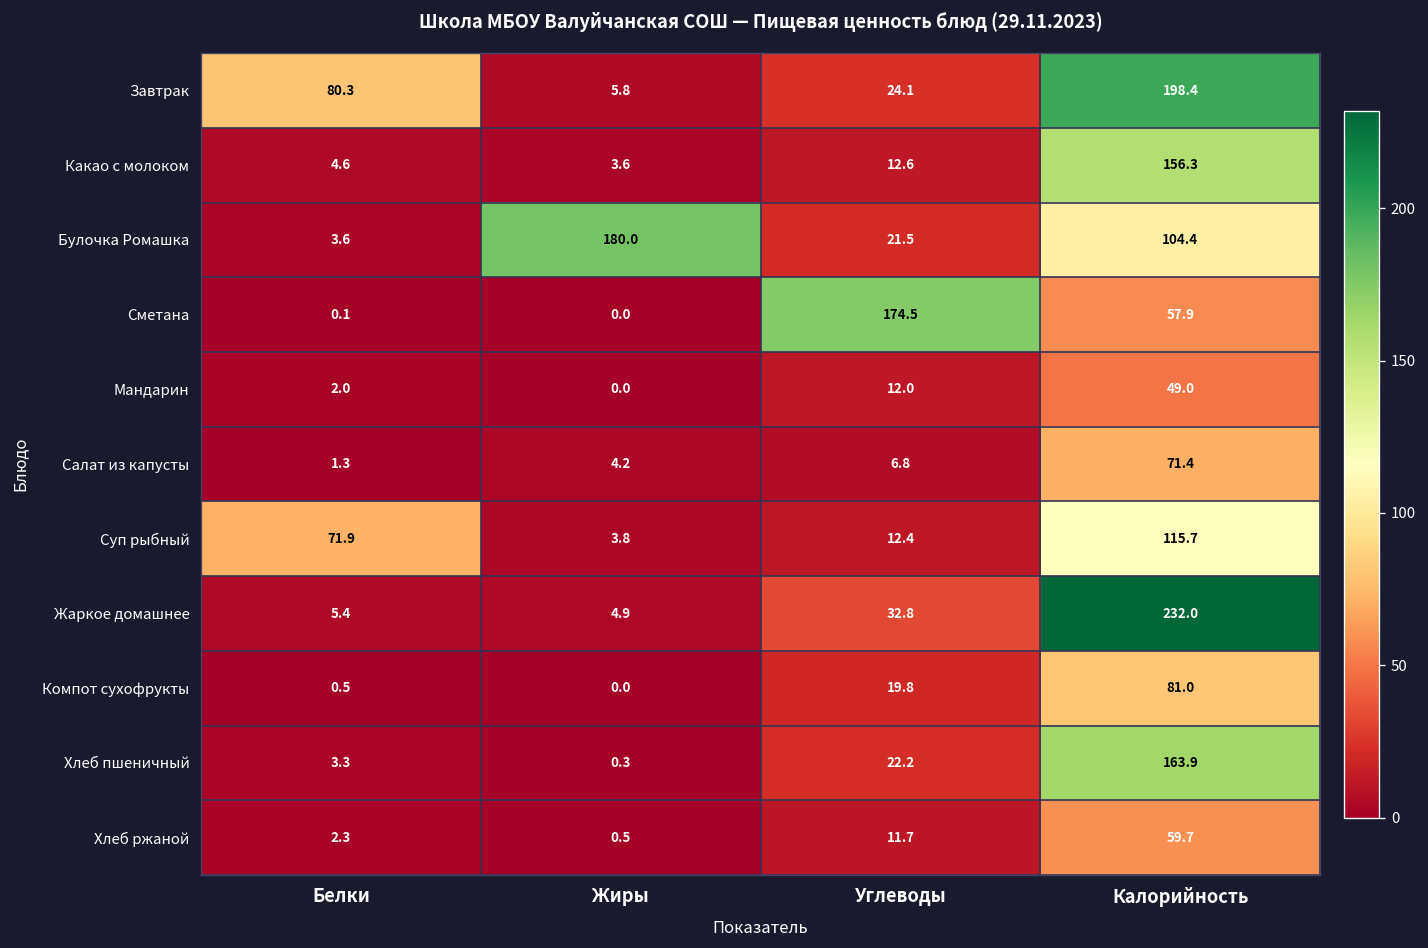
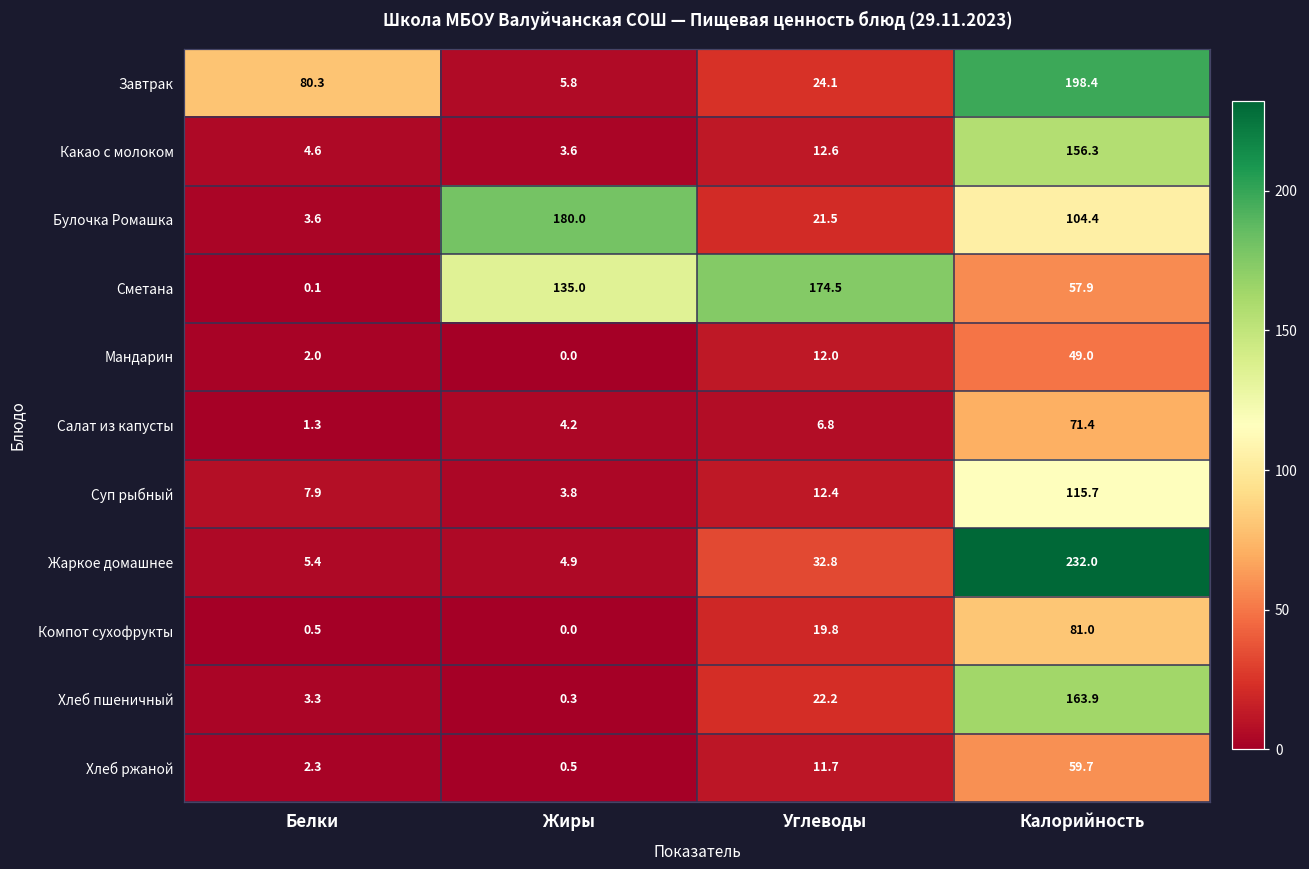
Сметана, Жиры: 0.0 -> 135.0
Суп рыбный, Белки: 71.9 -> 7.9
